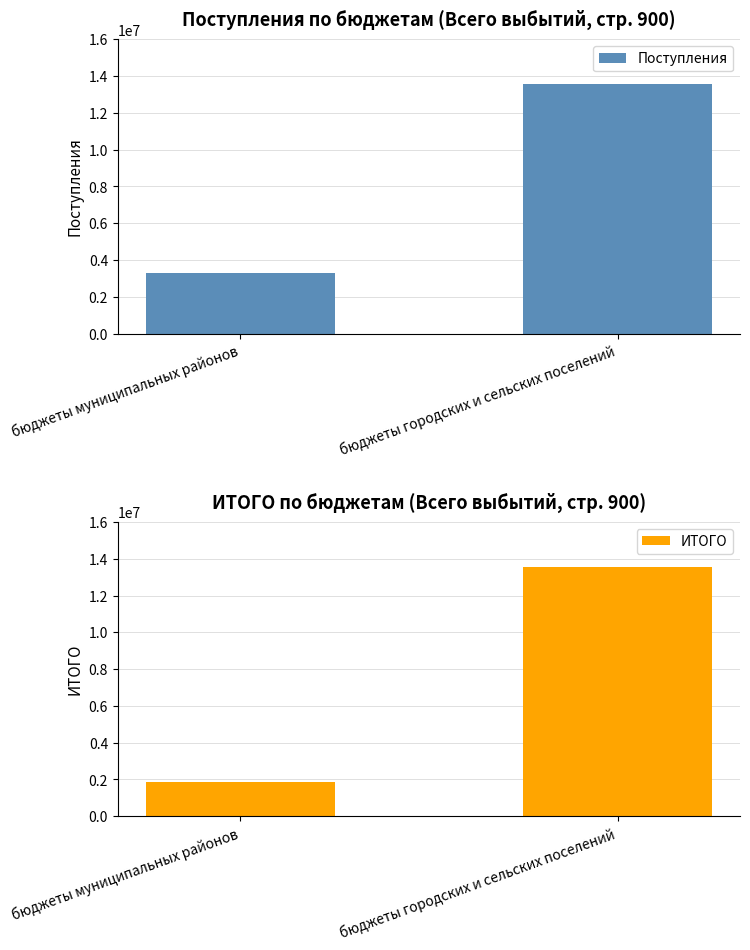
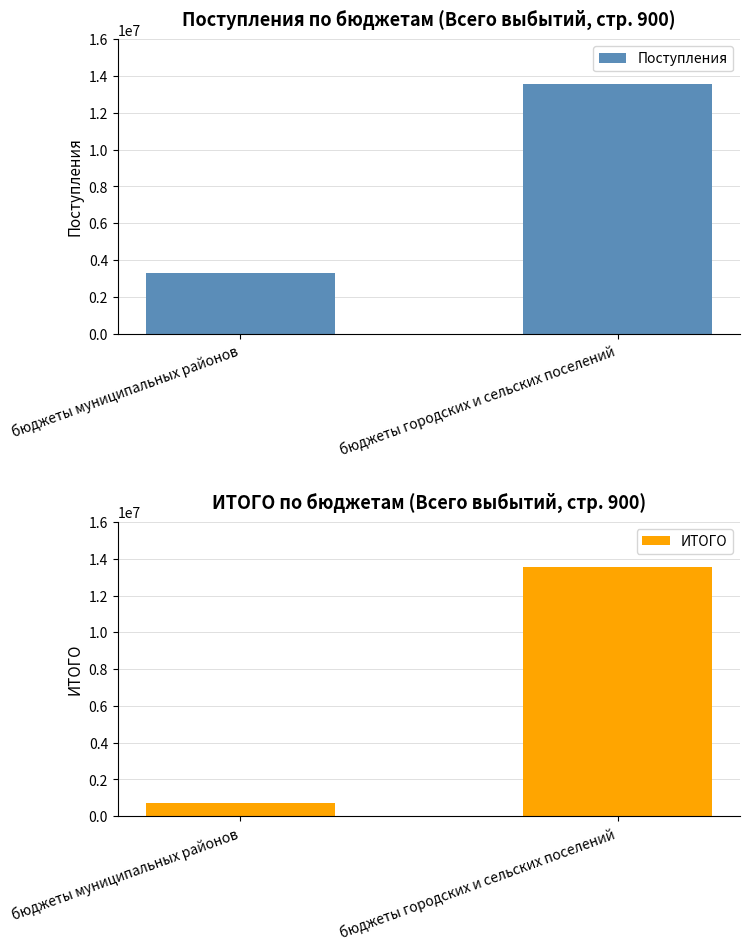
ИТОГО по бюджетам (Всего выбытий, стр. 900), бюджеты муниципальных районов: 1900000 -> 700000
